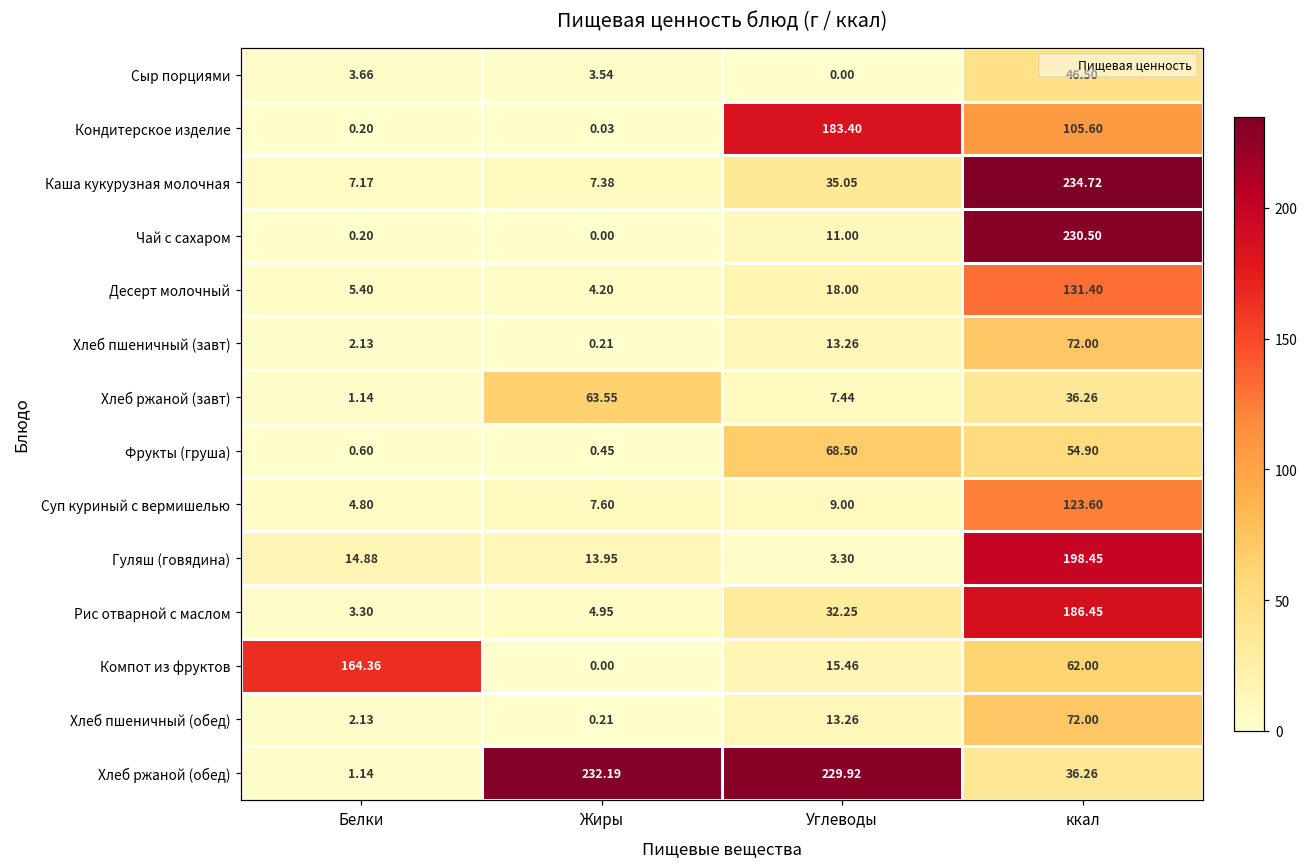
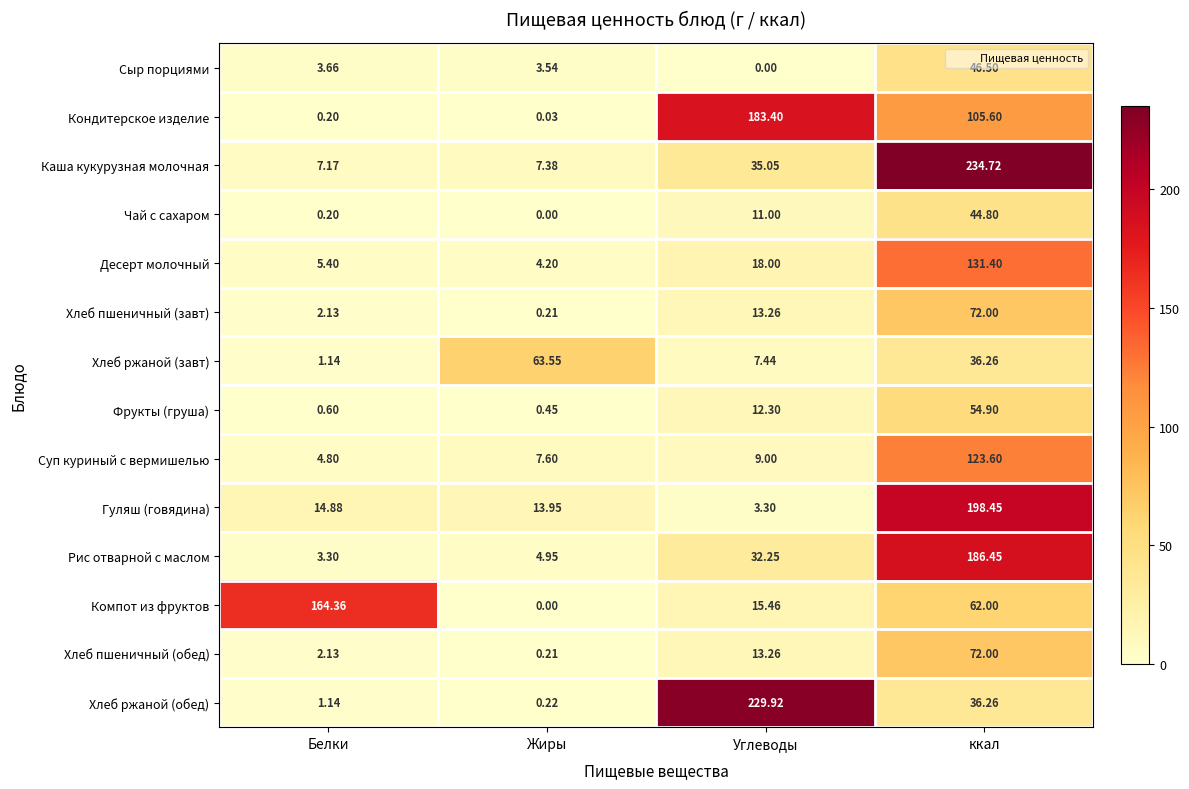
Чай с сахаром, ккал: 230.50 -> 44.80
Фрукты (груша), Углеводы: 68.50 -> 12.30
Хлеб ржаной (обед), Жиры: 232.19 -> 0.22
